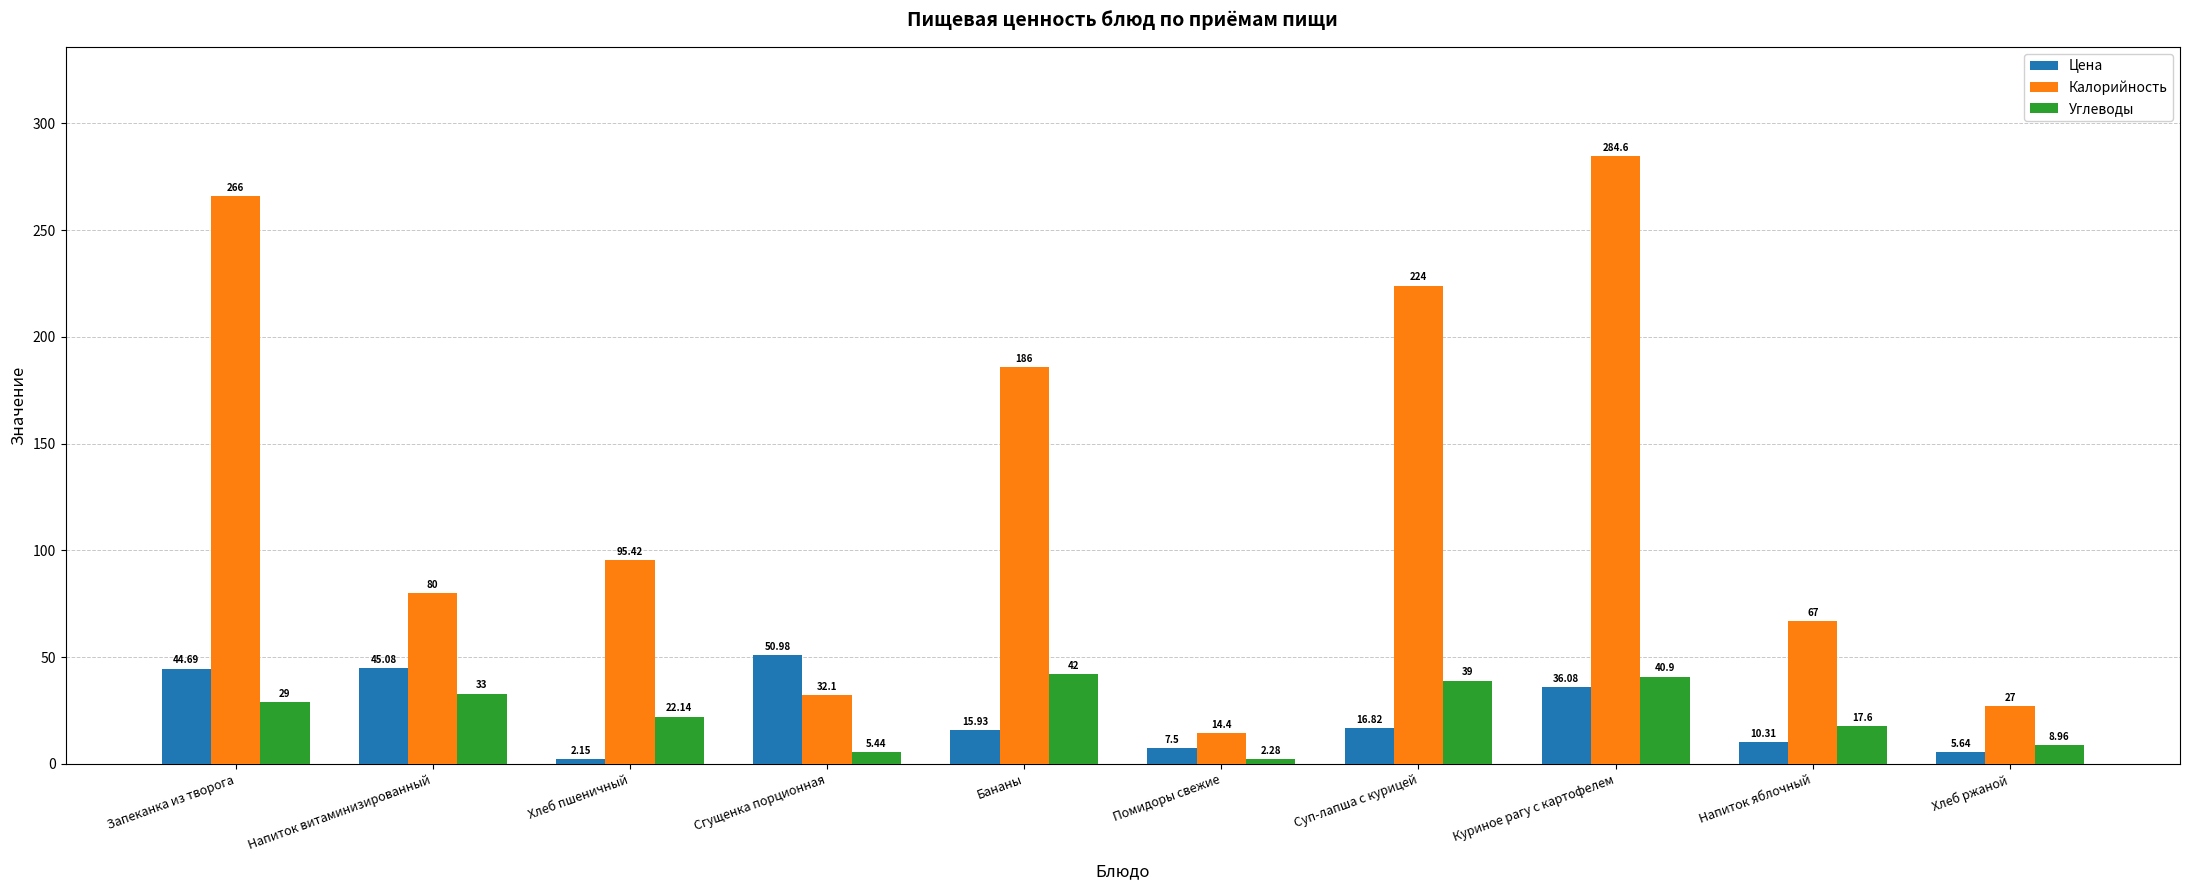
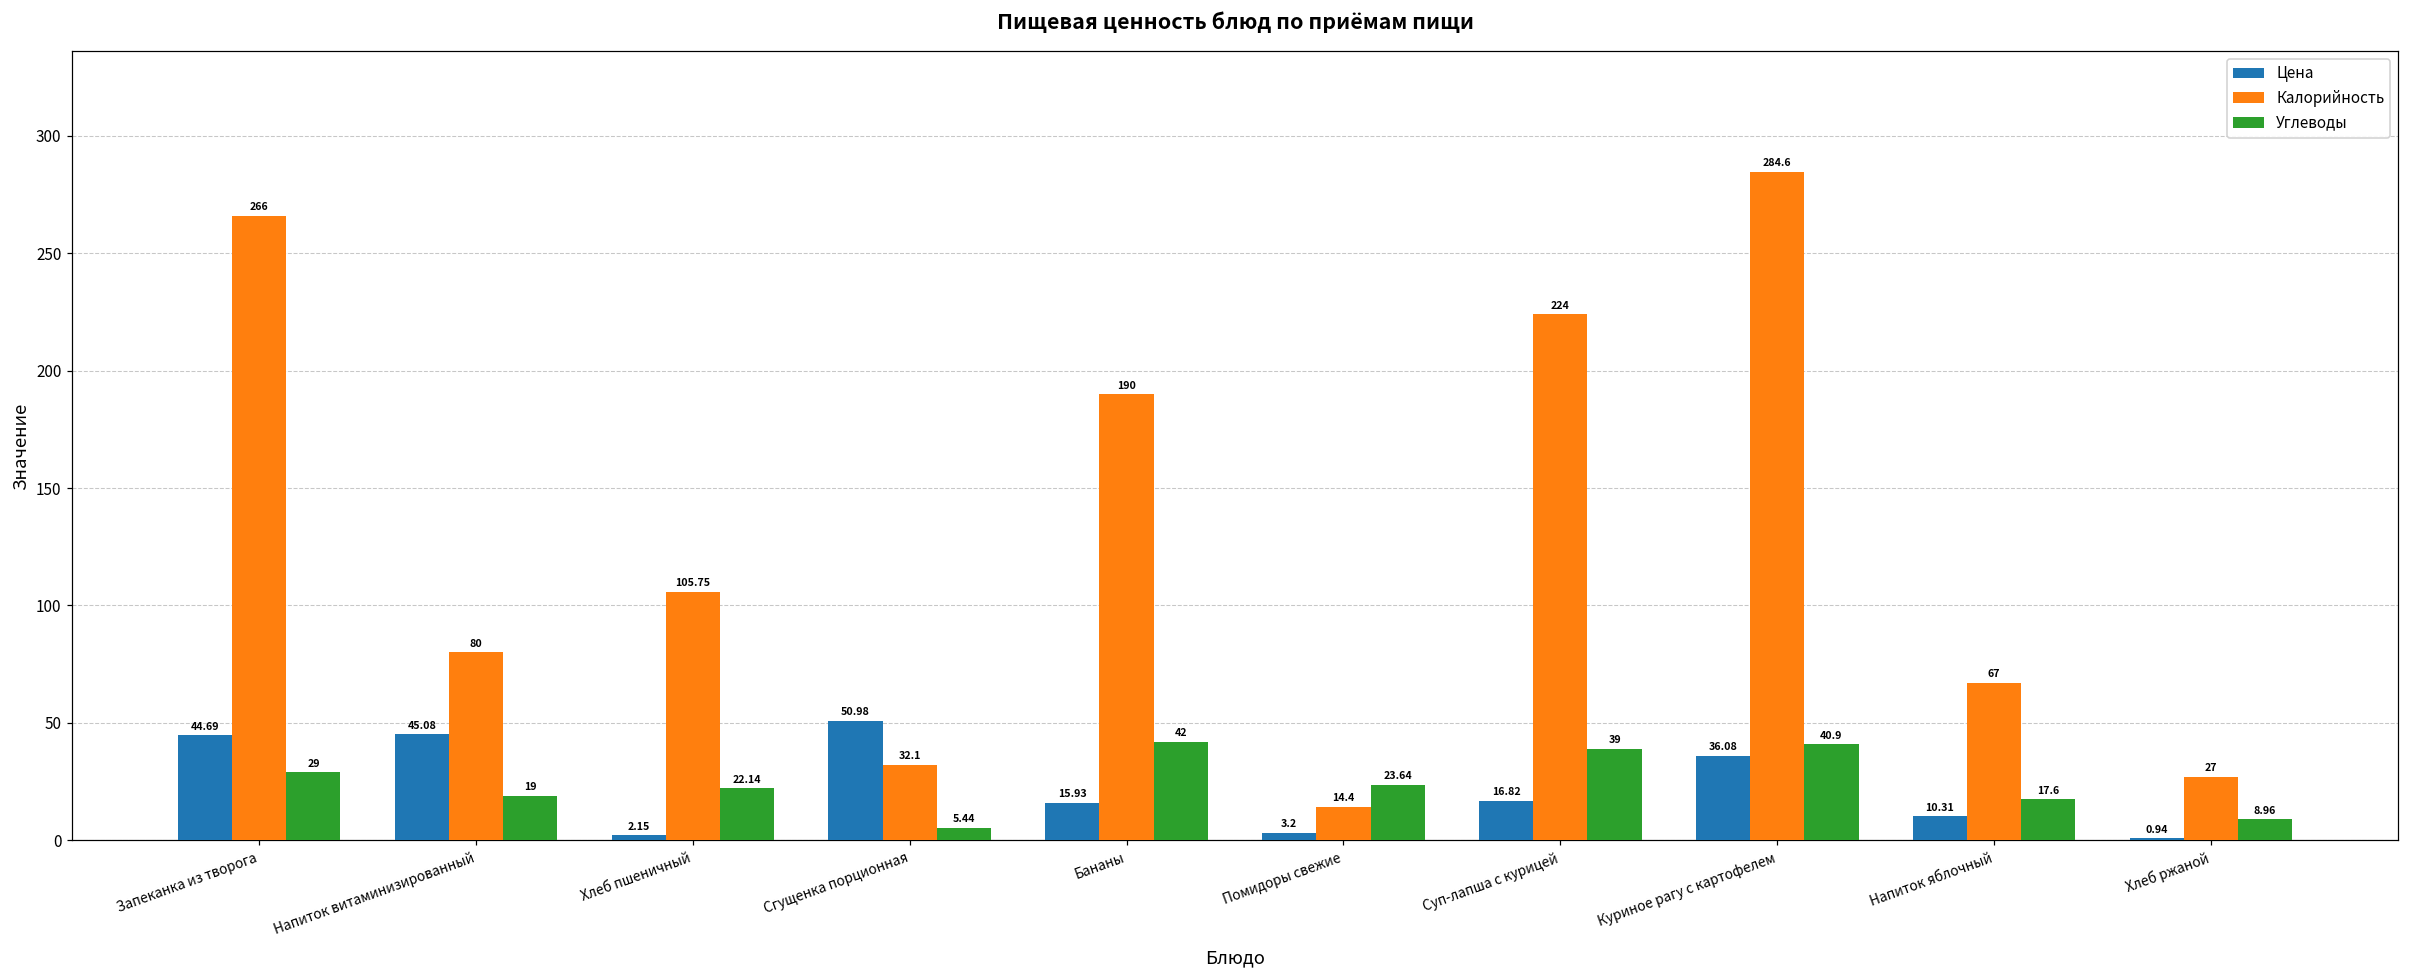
Углеводы, Напиток витаминизированный: 33 -> 19
Калорийность, Хлеб пшеничный: 95.42 -> 105.75
Калорийность, Бананы: 186 -> 190
Цена, Помидоры свежие: 7.5 -> 3.2
Углеводы, Помидоры свежие: 2.28 -> 23.64
Цена, Хлеб ржаной: 5.64 -> 0.94
